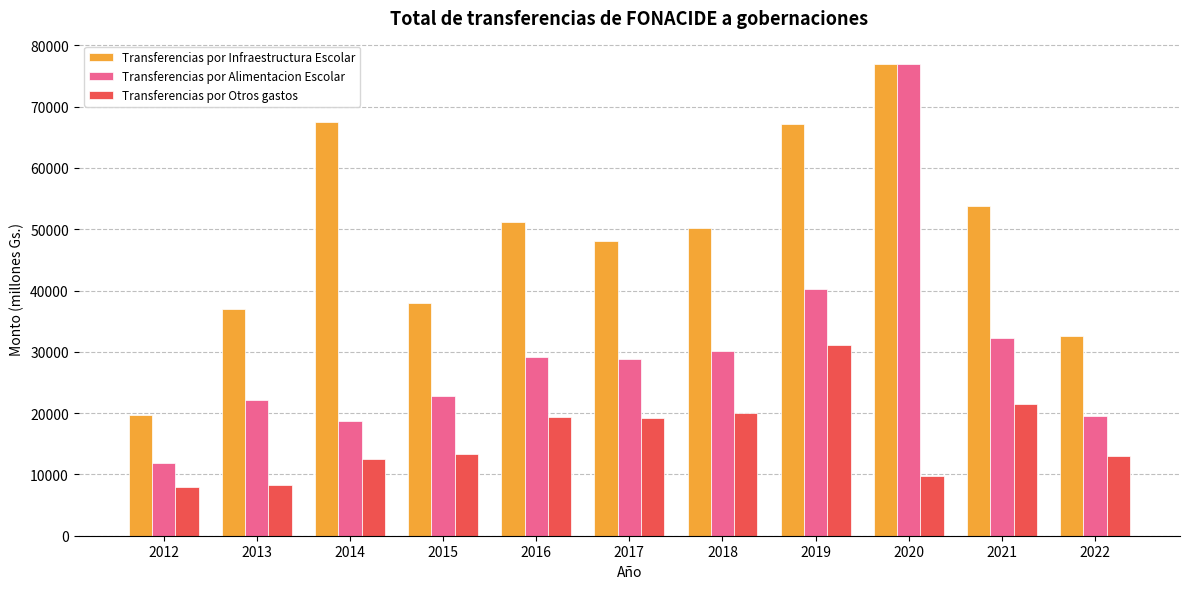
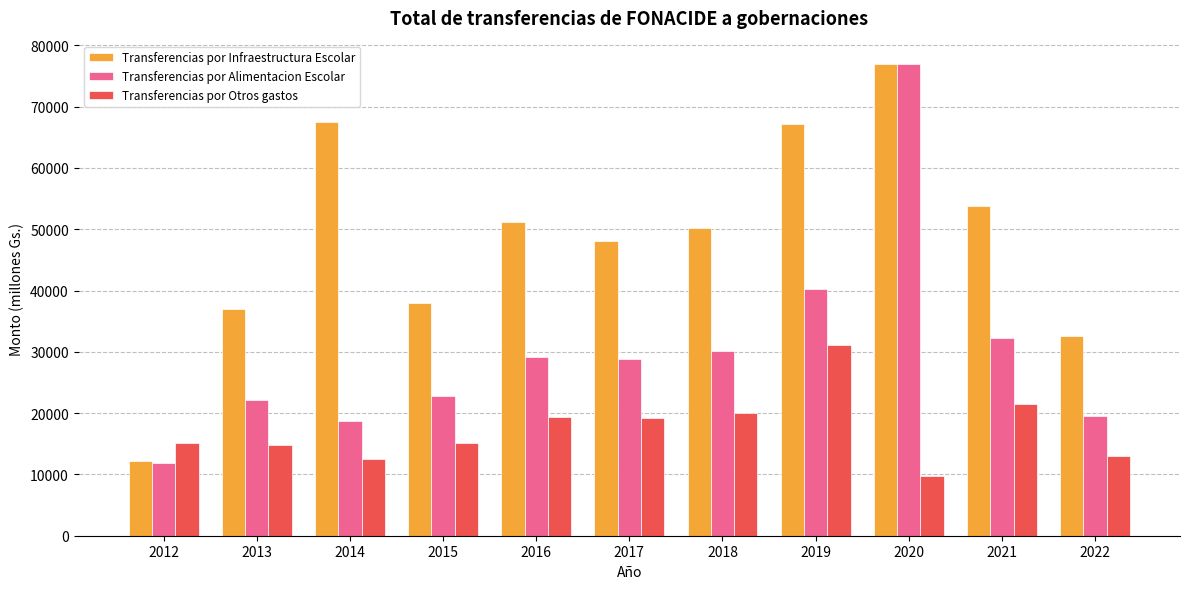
Transferencias por Infraestructura Escolar, 2012: 20000 -> 12000
Transferencias por Otros gastos, 2012: 8000 -> 15000
Transferencias por Otros gastos, 2013: 8000 -> 15000
Transferencias por Otros gastos, 2015: 13000 -> 15000
